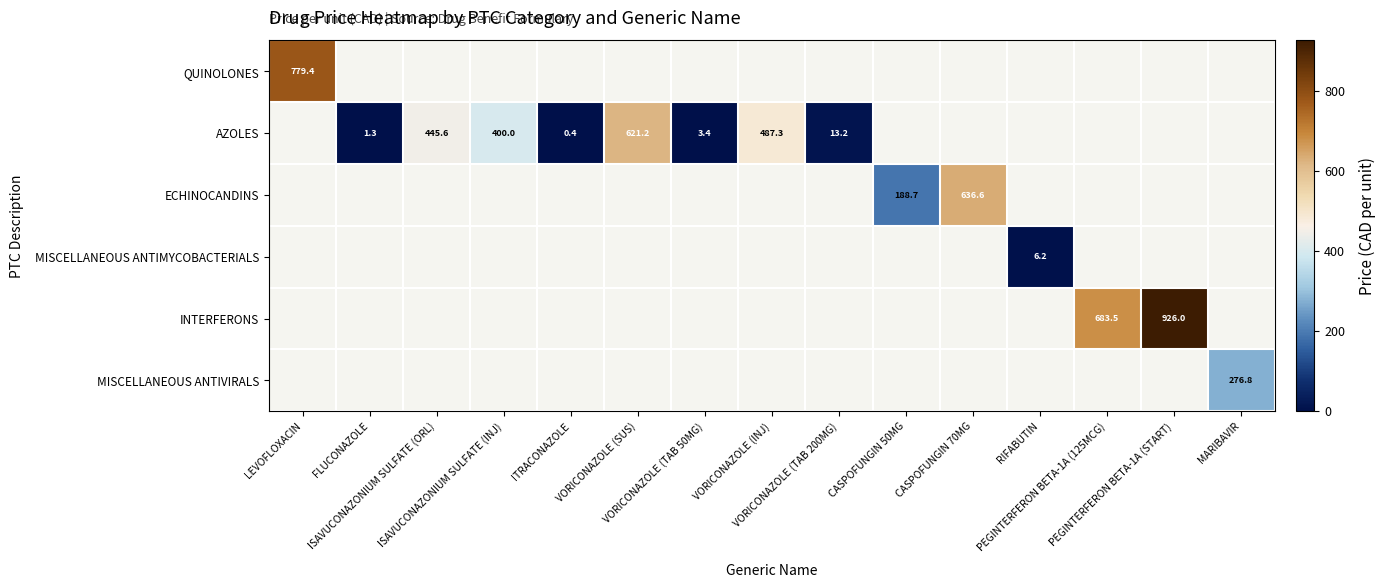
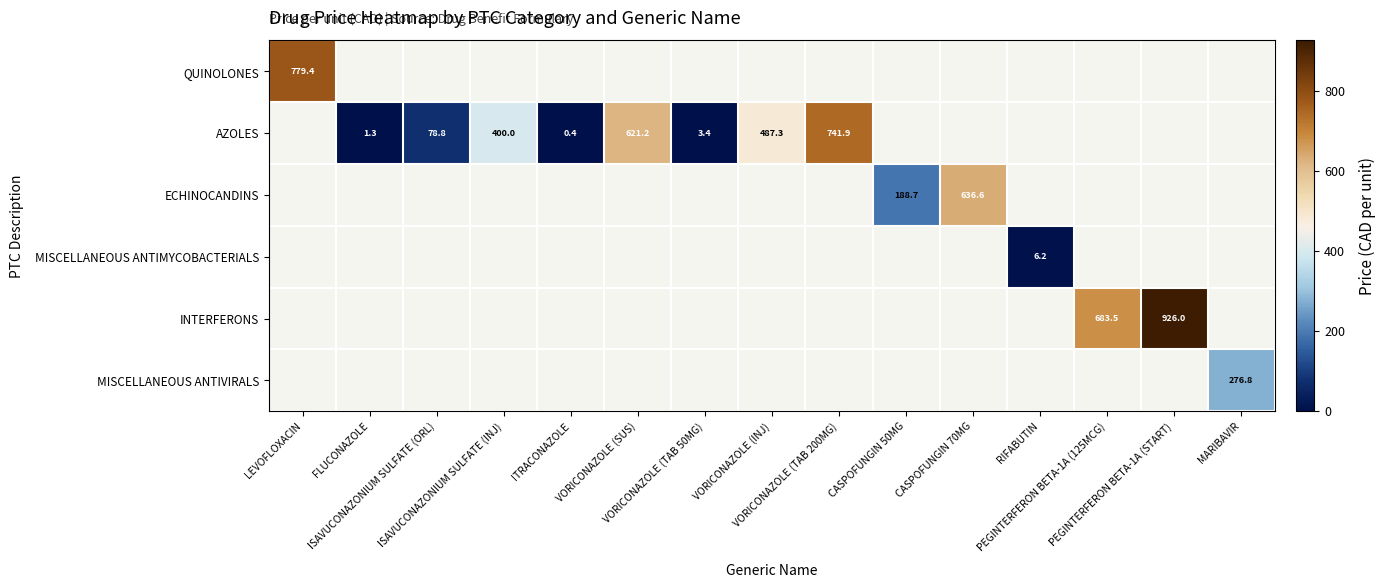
AZOLES, ISAVUCONAZONIUM SULFATE (ORL): 445.6 -> 78.8
AZOLES, VORICONAZOLE (TAB 200MG): 13.2 -> 741.9
